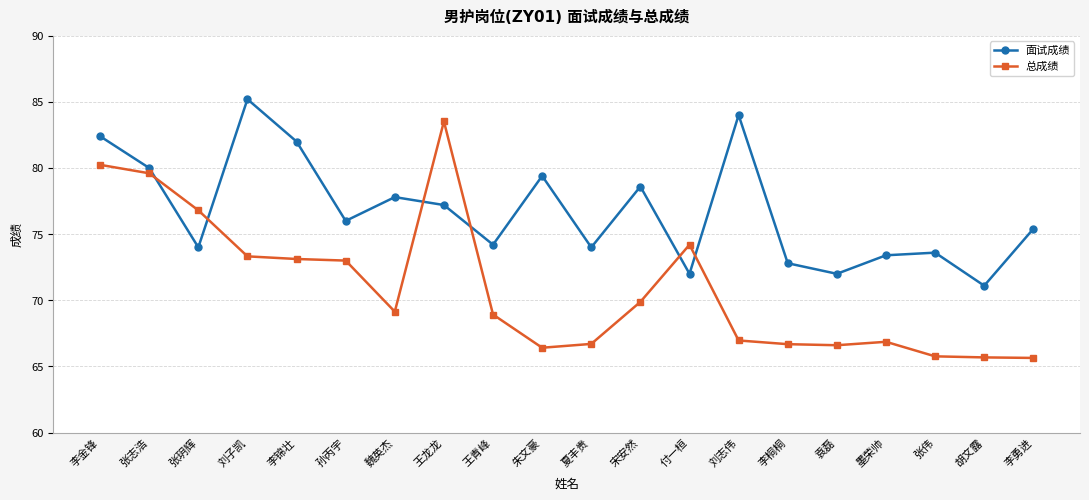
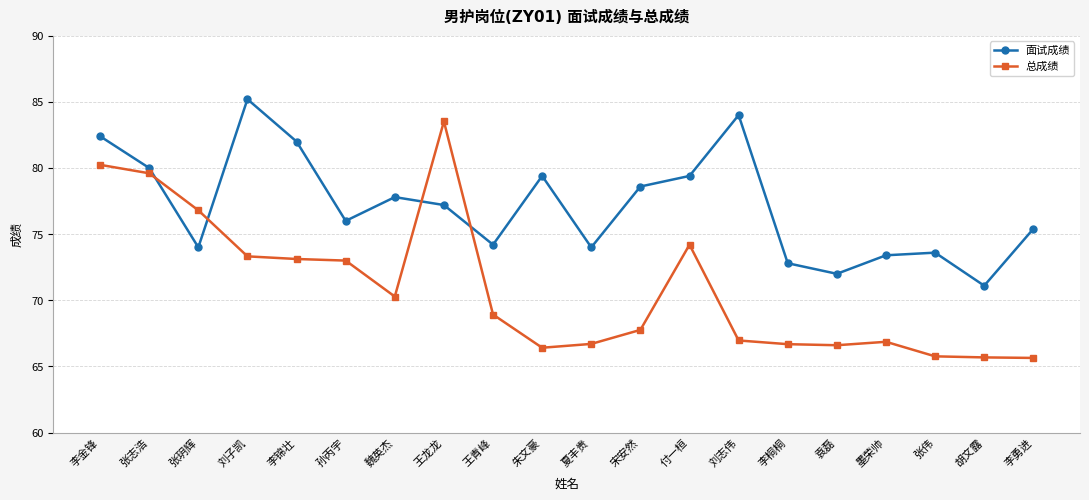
总成绩, 魏英杰: 69.1 -> 70.3
总成绩, 宋安然: 69.9 -> 67.8
面试成绩, 付一桓: 72.0 -> 79.4
